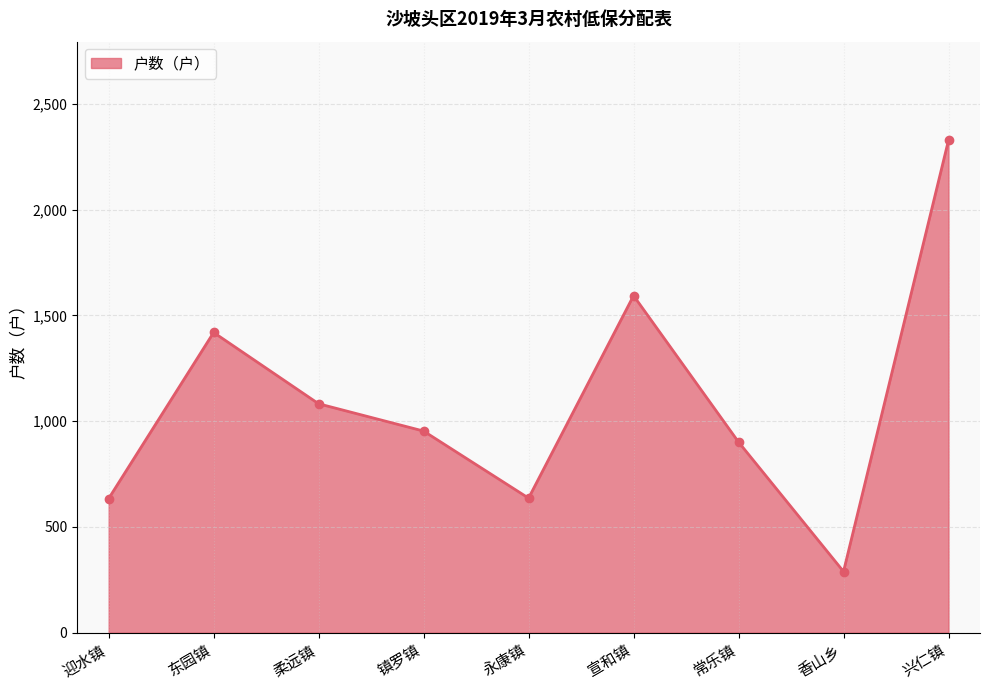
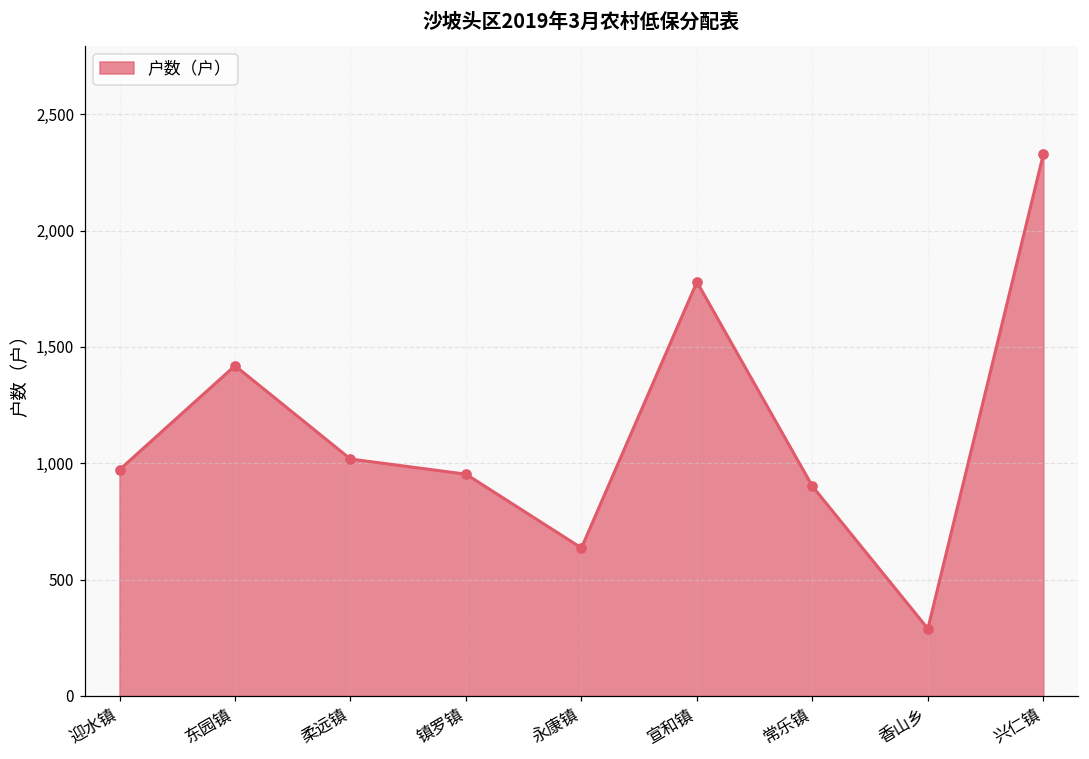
迎水镇: 630 -> 970
柔远镇: 1,080 -> 1,020
宣和镇: 1,590 -> 1,780
